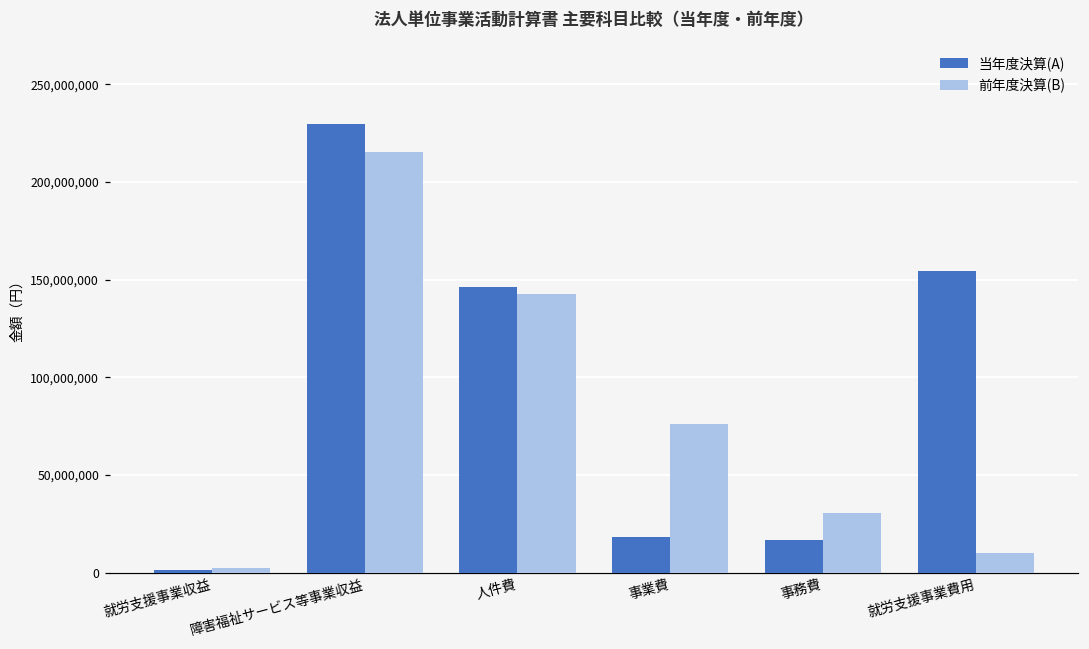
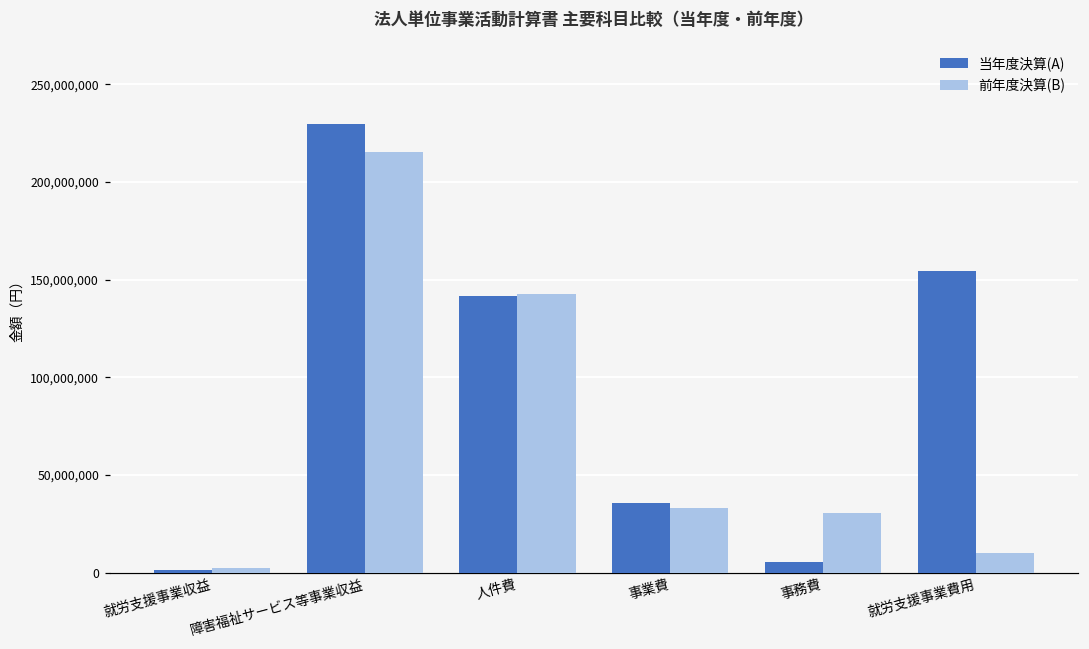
当年度決算(A), 人件費: 146,000,000 -> 141,000,000
当年度決算(A), 事業費: 18,000,000 -> 36,000,000
前年度決算(B), 事業費: 76,000,000 -> 33,000,000
当年度決算(A), 事務費: 17,000,000 -> 5,000,000
